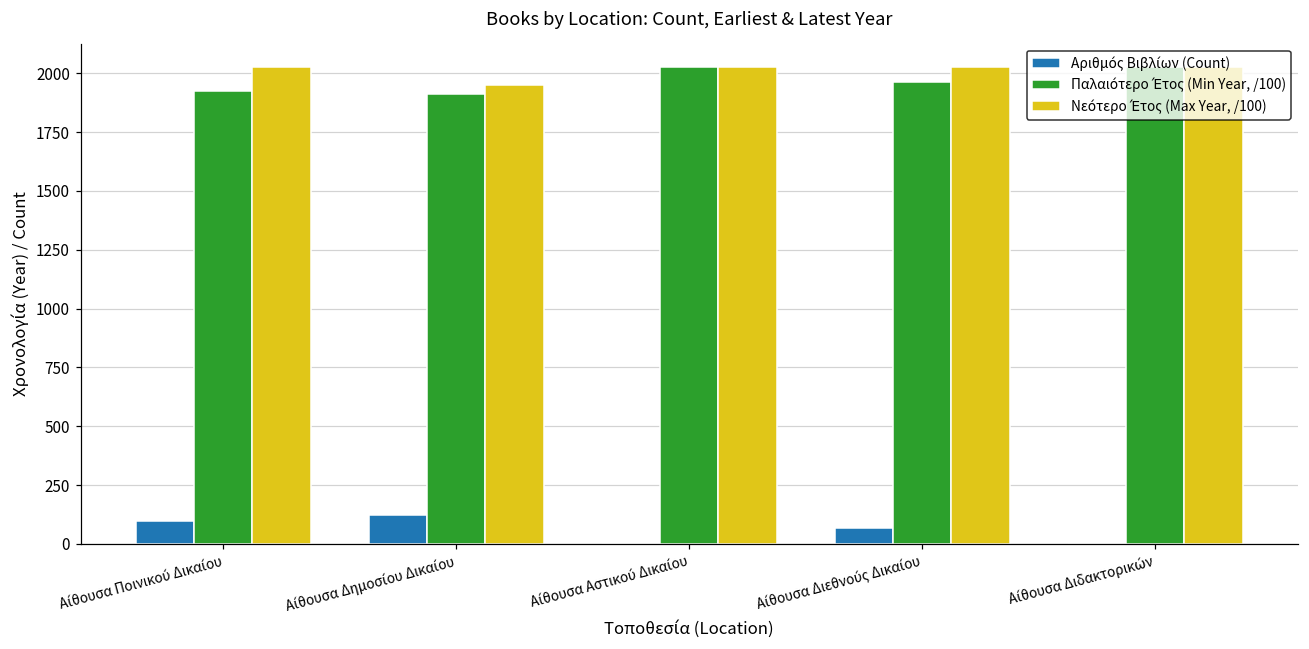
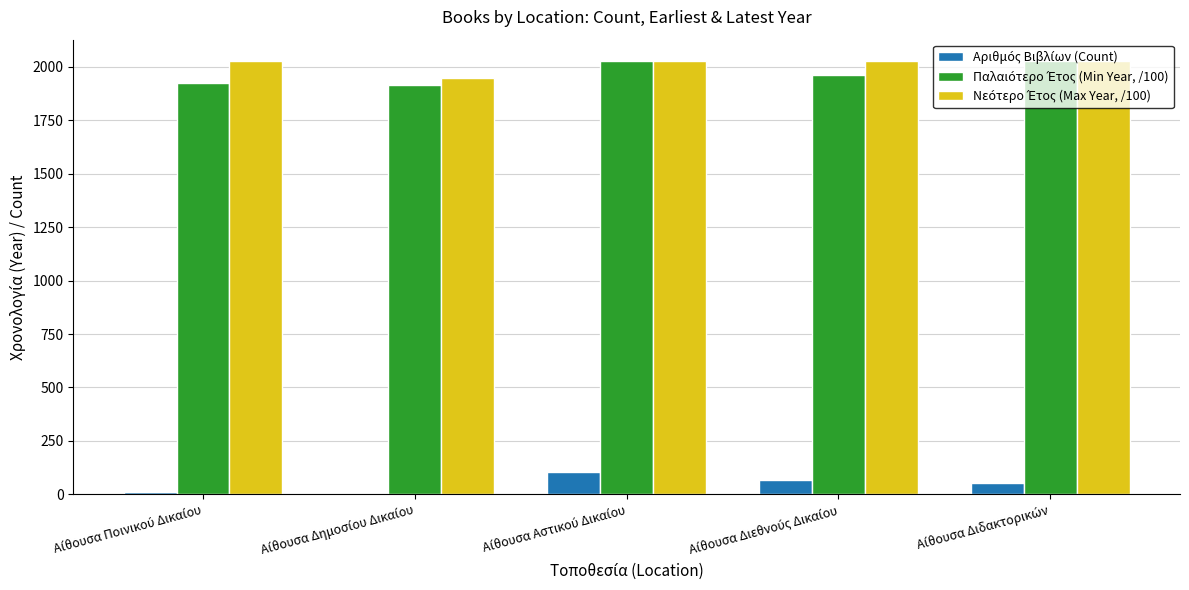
Αριθμός Βιβλίων (Count), Αίθουσα Ποινικού Δικαίου: 100 -> 10
Αριθμός Βιβλίων (Count), Αίθουσα Δημοσίου Δικαίου: 120 -> 0
Αριθμός Βιβλίων (Count), Αίθουσα Αστικού Δικαίου: 0 -> 110
Αριθμός Βιβλίων (Count), Αίθουσα Διδακτορικών: 0 -> 60
